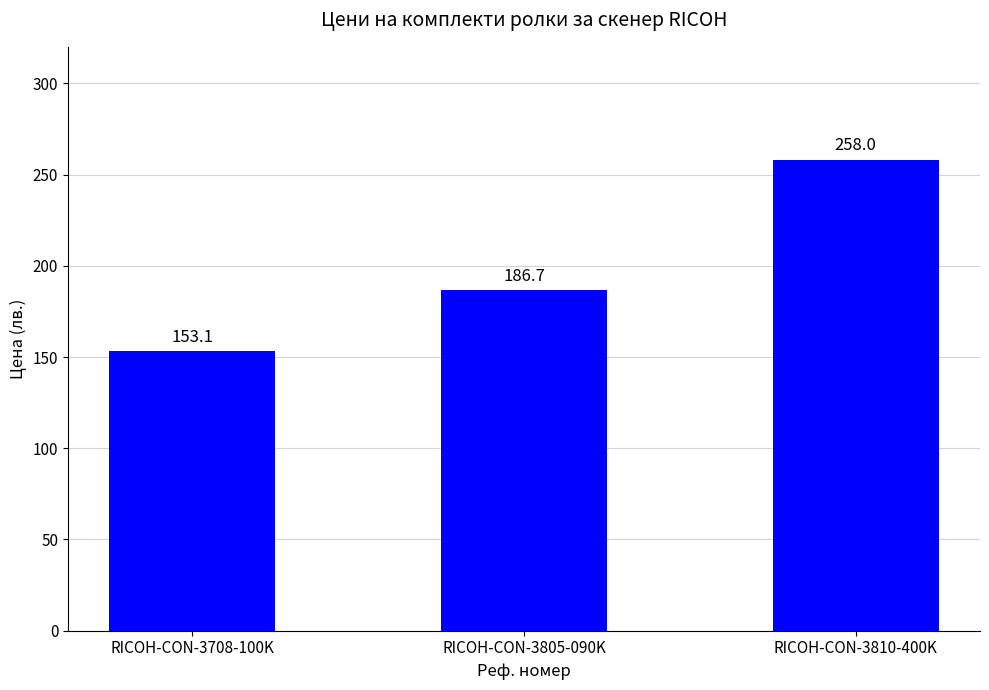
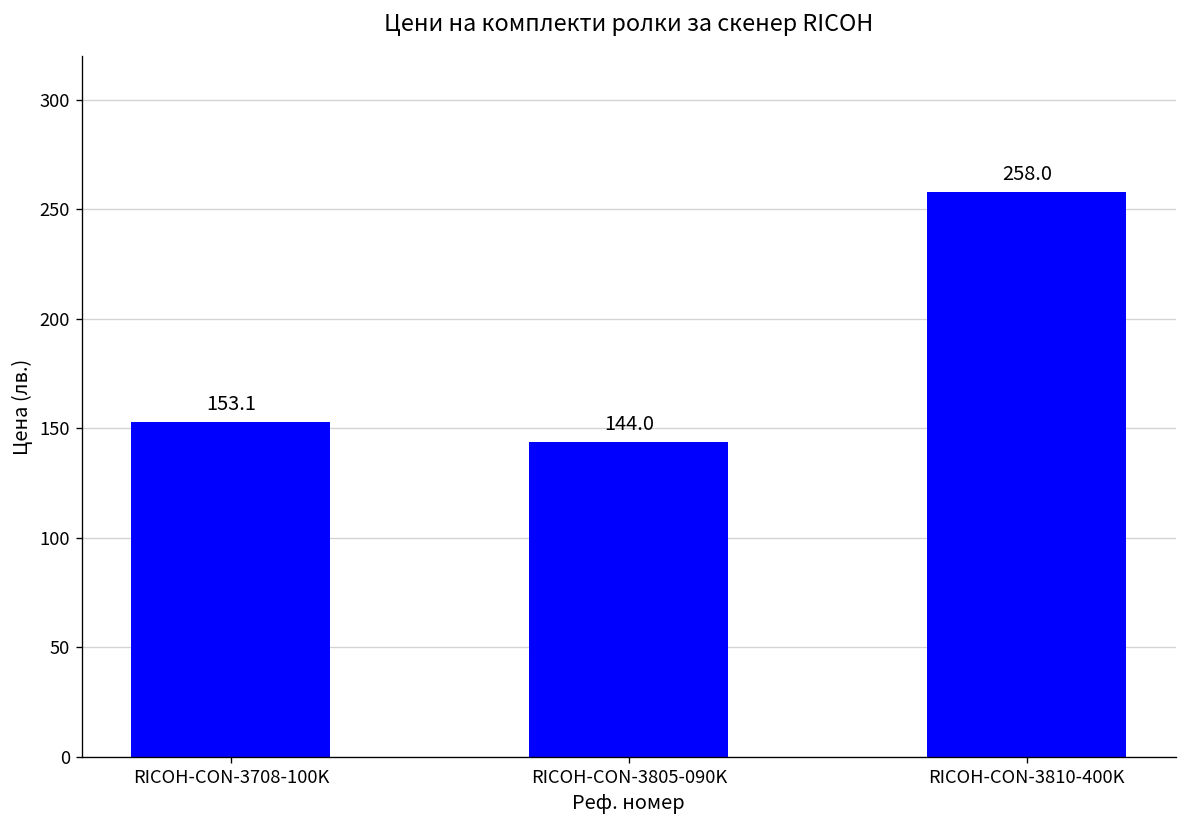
RICOH-CON-3805-090K: 186.7 -> 144.0
